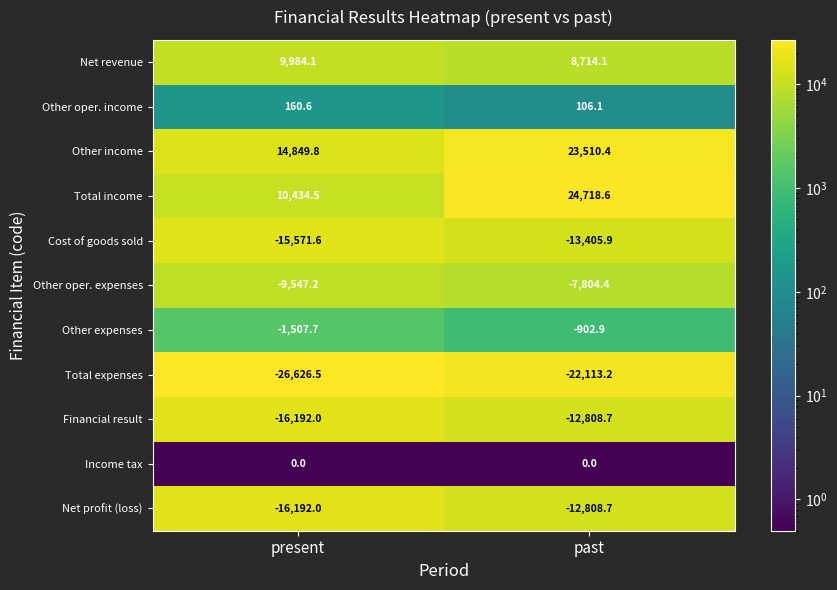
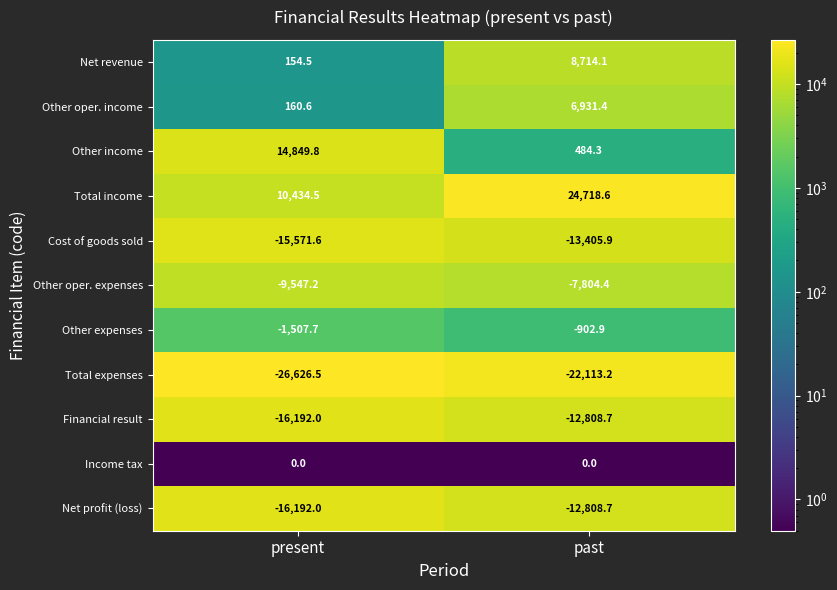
Net revenue, present: 9,984.1 -> 154.5
Other oper. income, past: 106.1 -> 6,931.4
Other income, past: 23,510.4 -> 484.3
